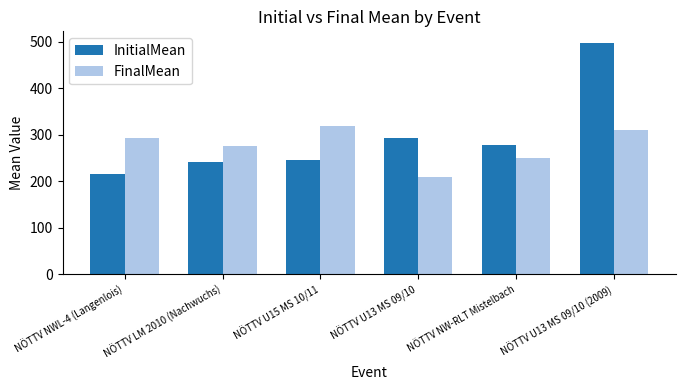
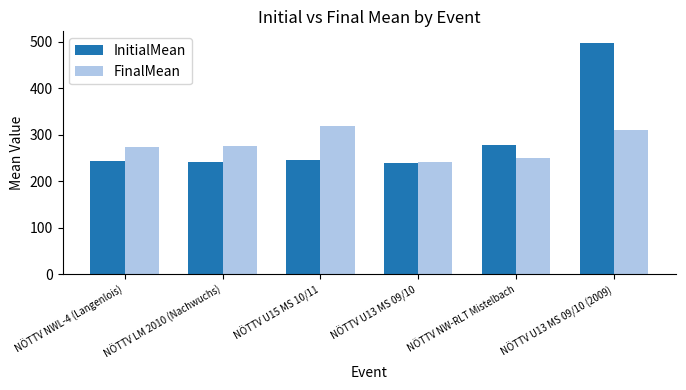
InitialMean, NÖTTV NWL-4 (Langenlois): 220 -> 240
FinalMean, NÖTTV NWL-4 (Langenlois): 290 -> 270
InitialMean, NÖTTV U13 MS 09/10: 290 -> 240
FinalMean, NÖTTV U13 MS 09/10: 210 -> 240
